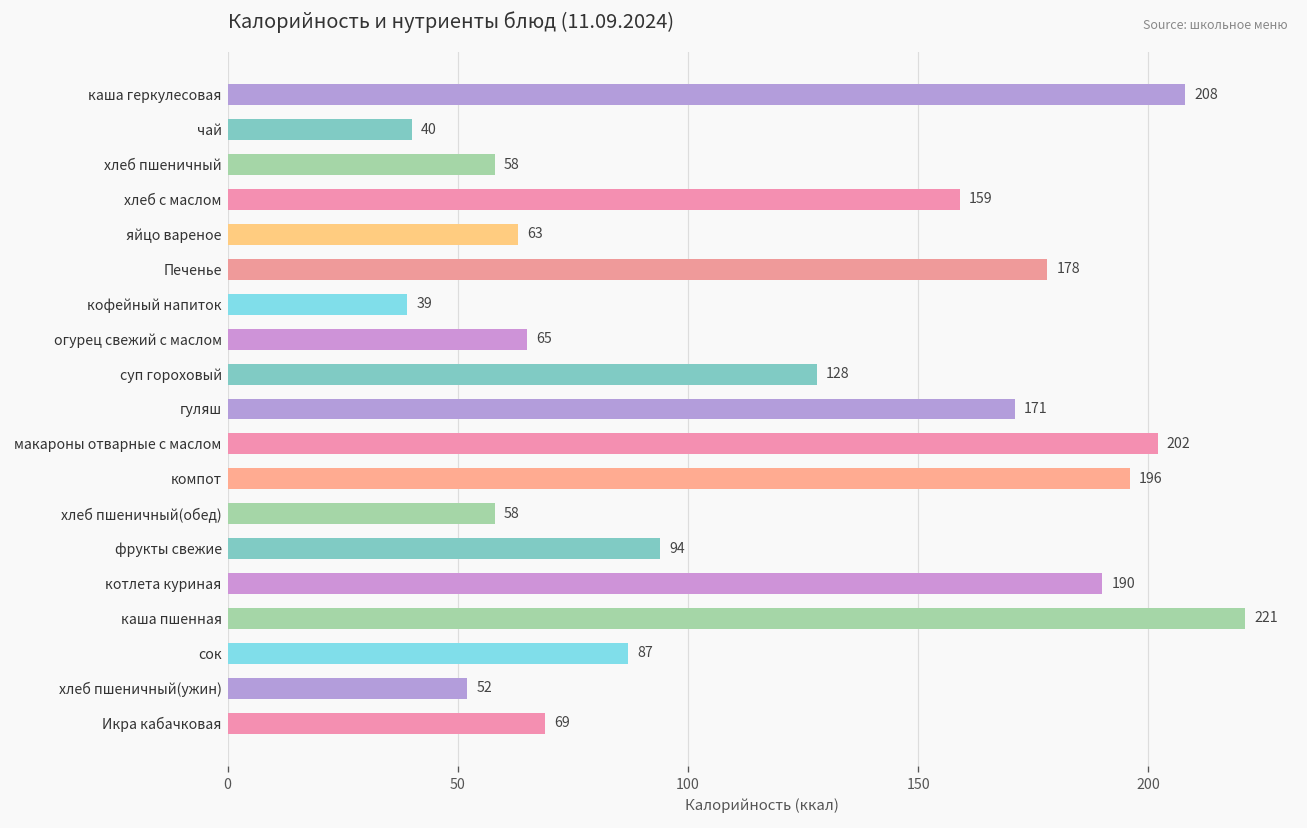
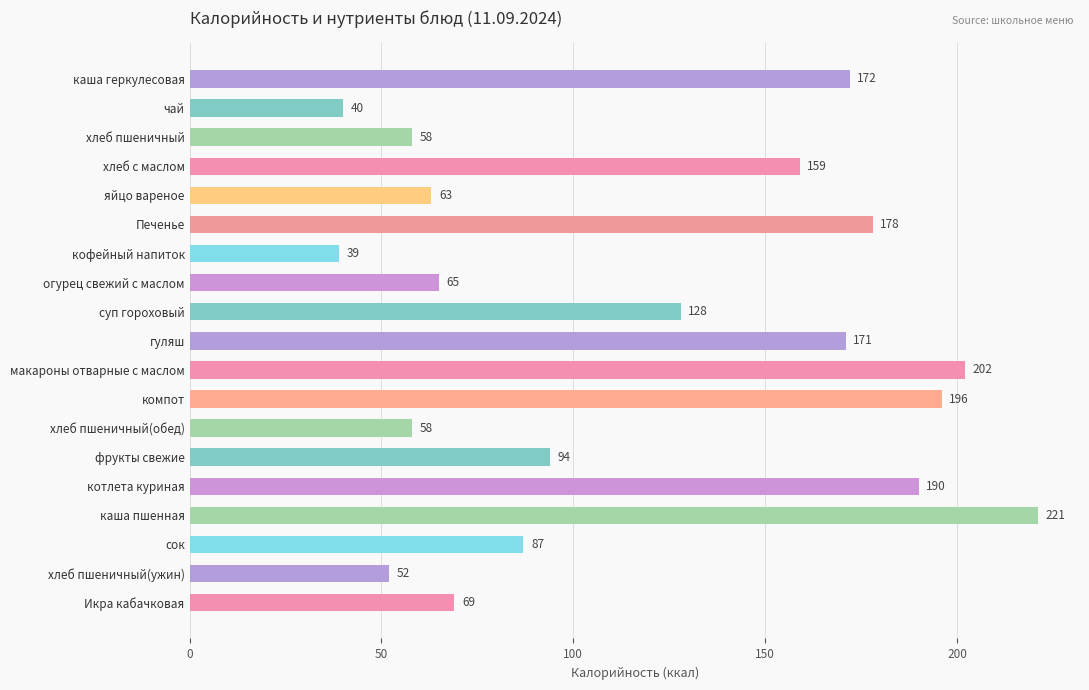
каша геркулесовая: 208 -> 172
